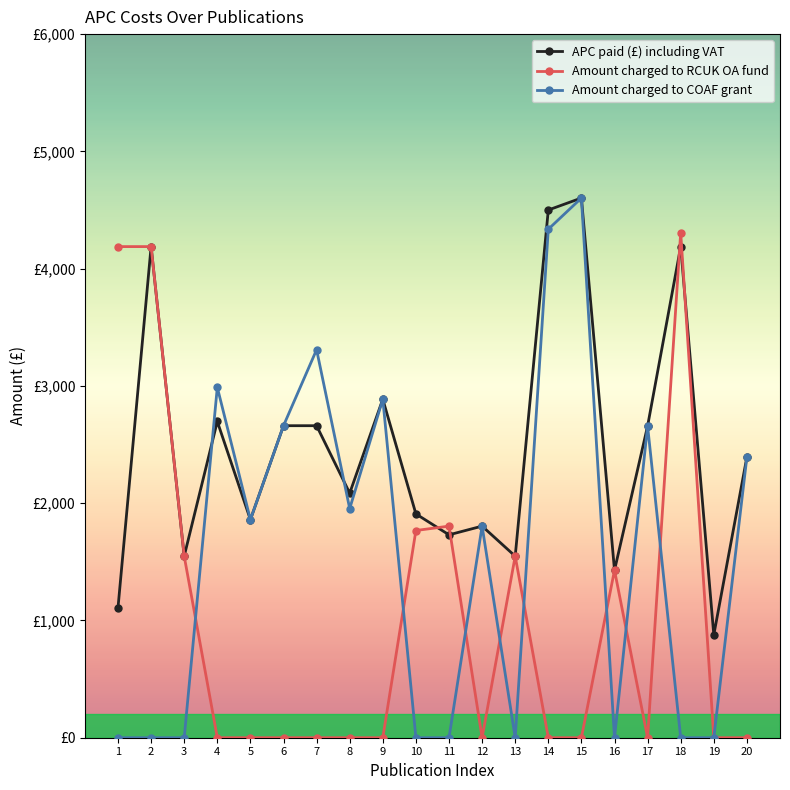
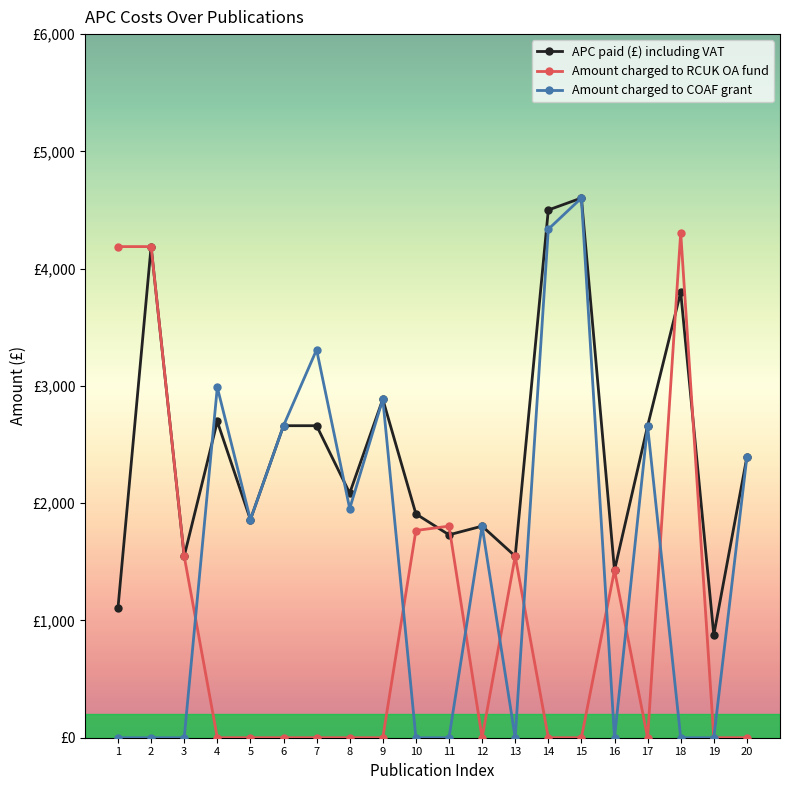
APC paid (£) including VAT, 18: £4,190 -> £3,800
